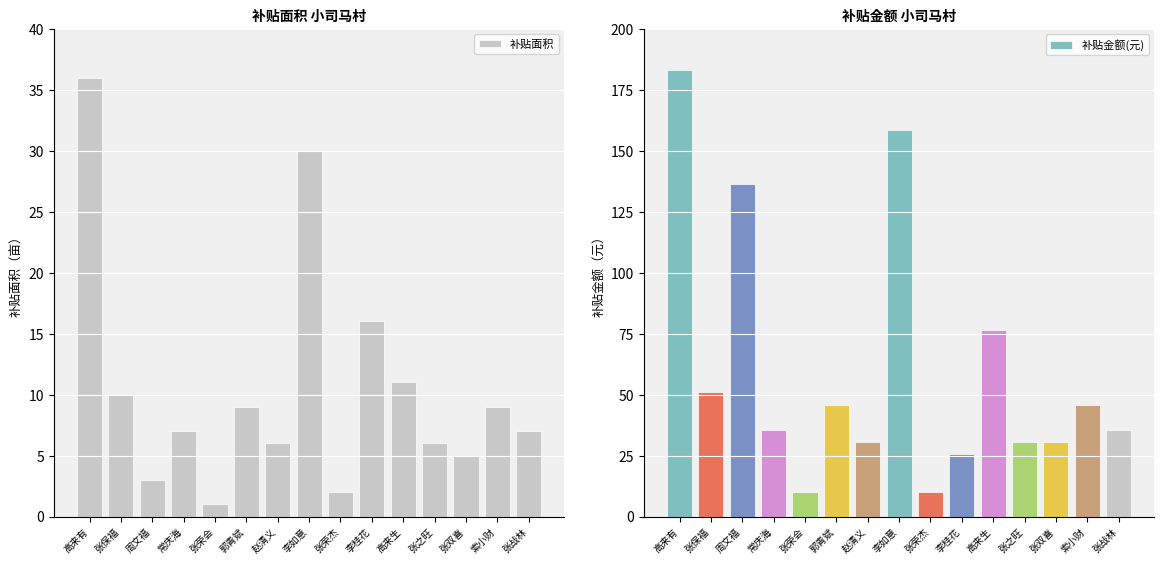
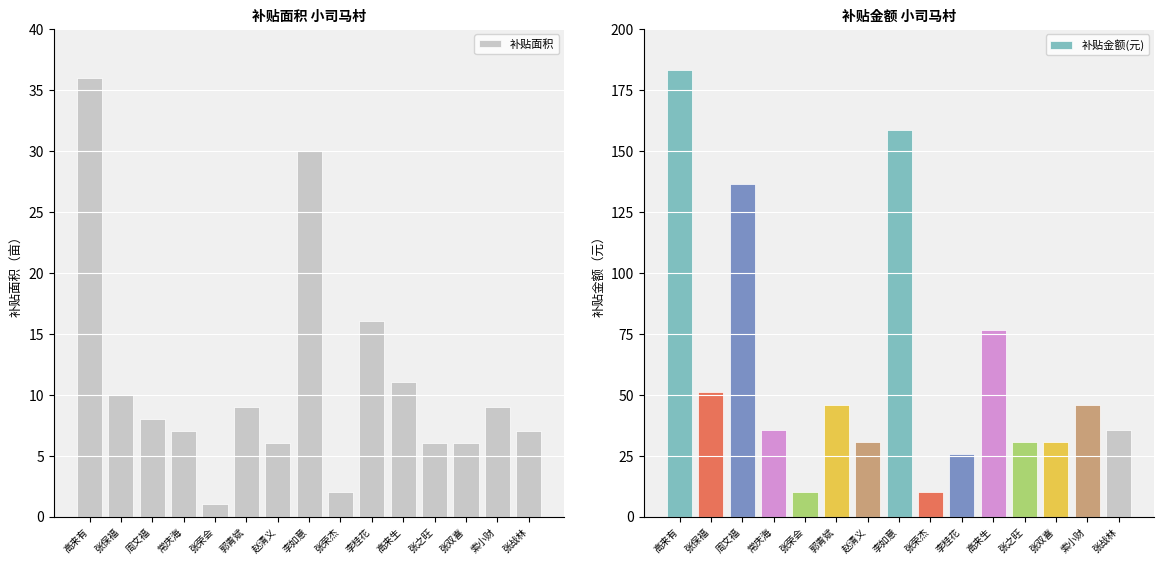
补贴面积 小司马村, 周文福: 3 -> 8
补贴面积 小司马村, 张双喜: 5 -> 6
